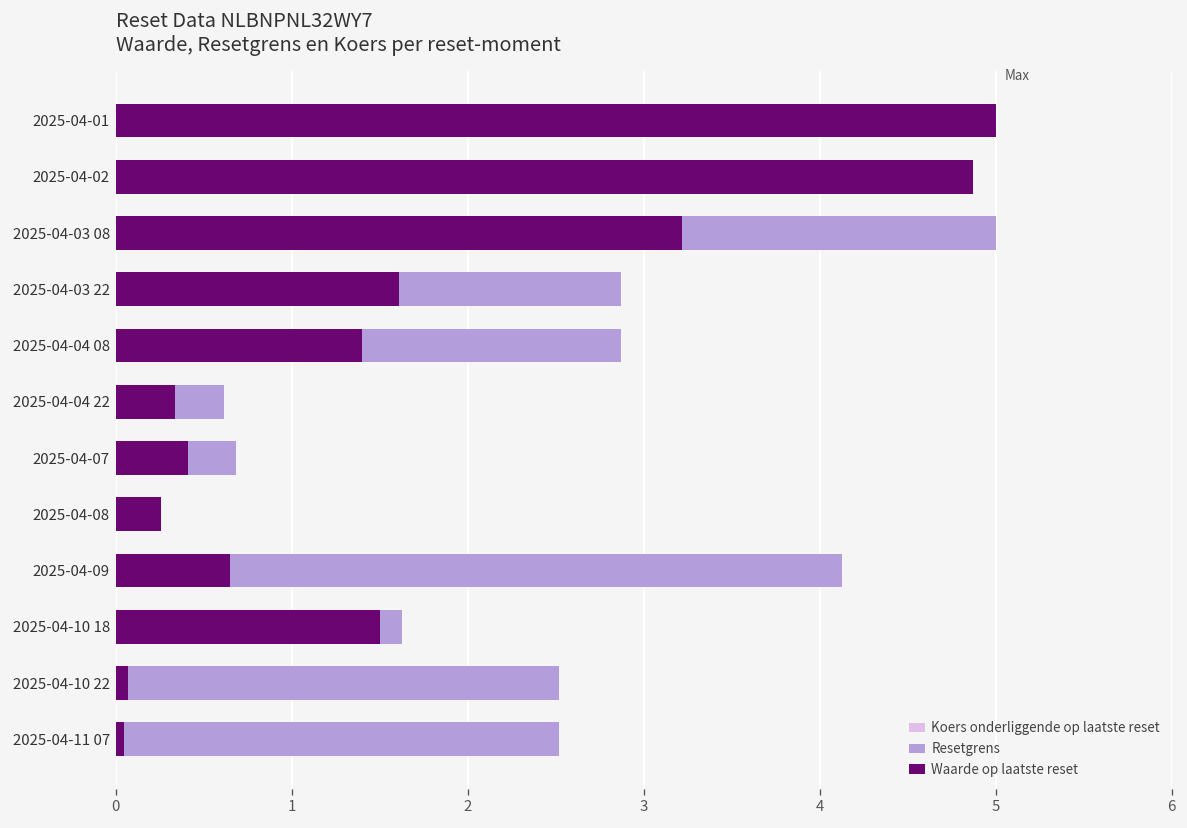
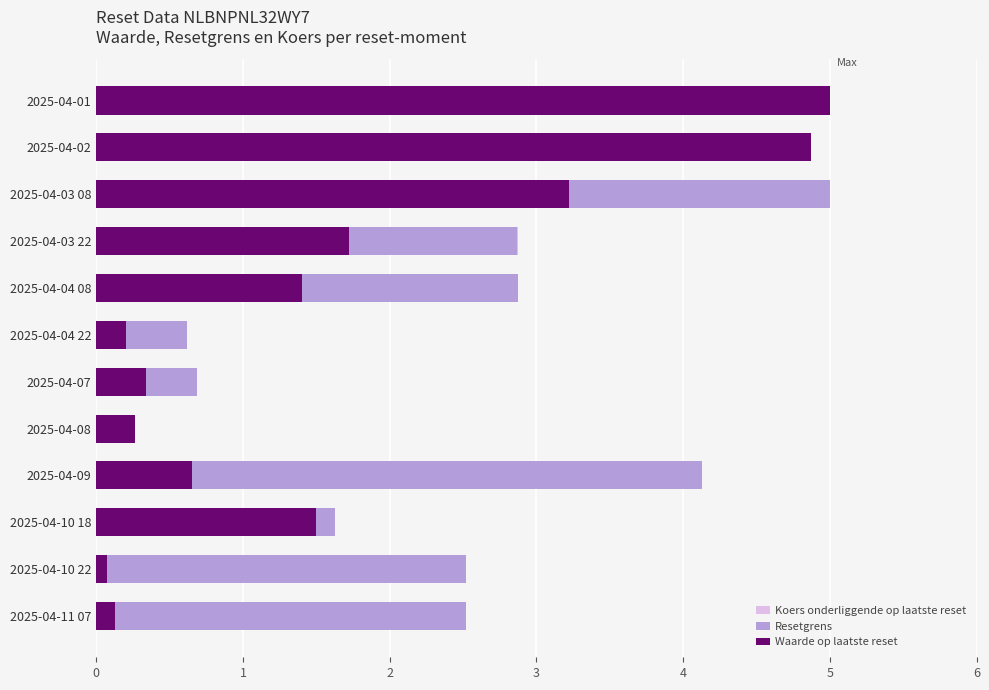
Waarde op laatste reset, 2025-04-03 22: 1.61 -> 1.72
Waarde op laatste reset, 2025-04-04 22: 0.34 -> 0.20
Waarde op laatste reset, 2025-04-07: 0.41 -> 0.34
Waarde op laatste reset, 2025-04-11 07: 0.05 -> 0.13
